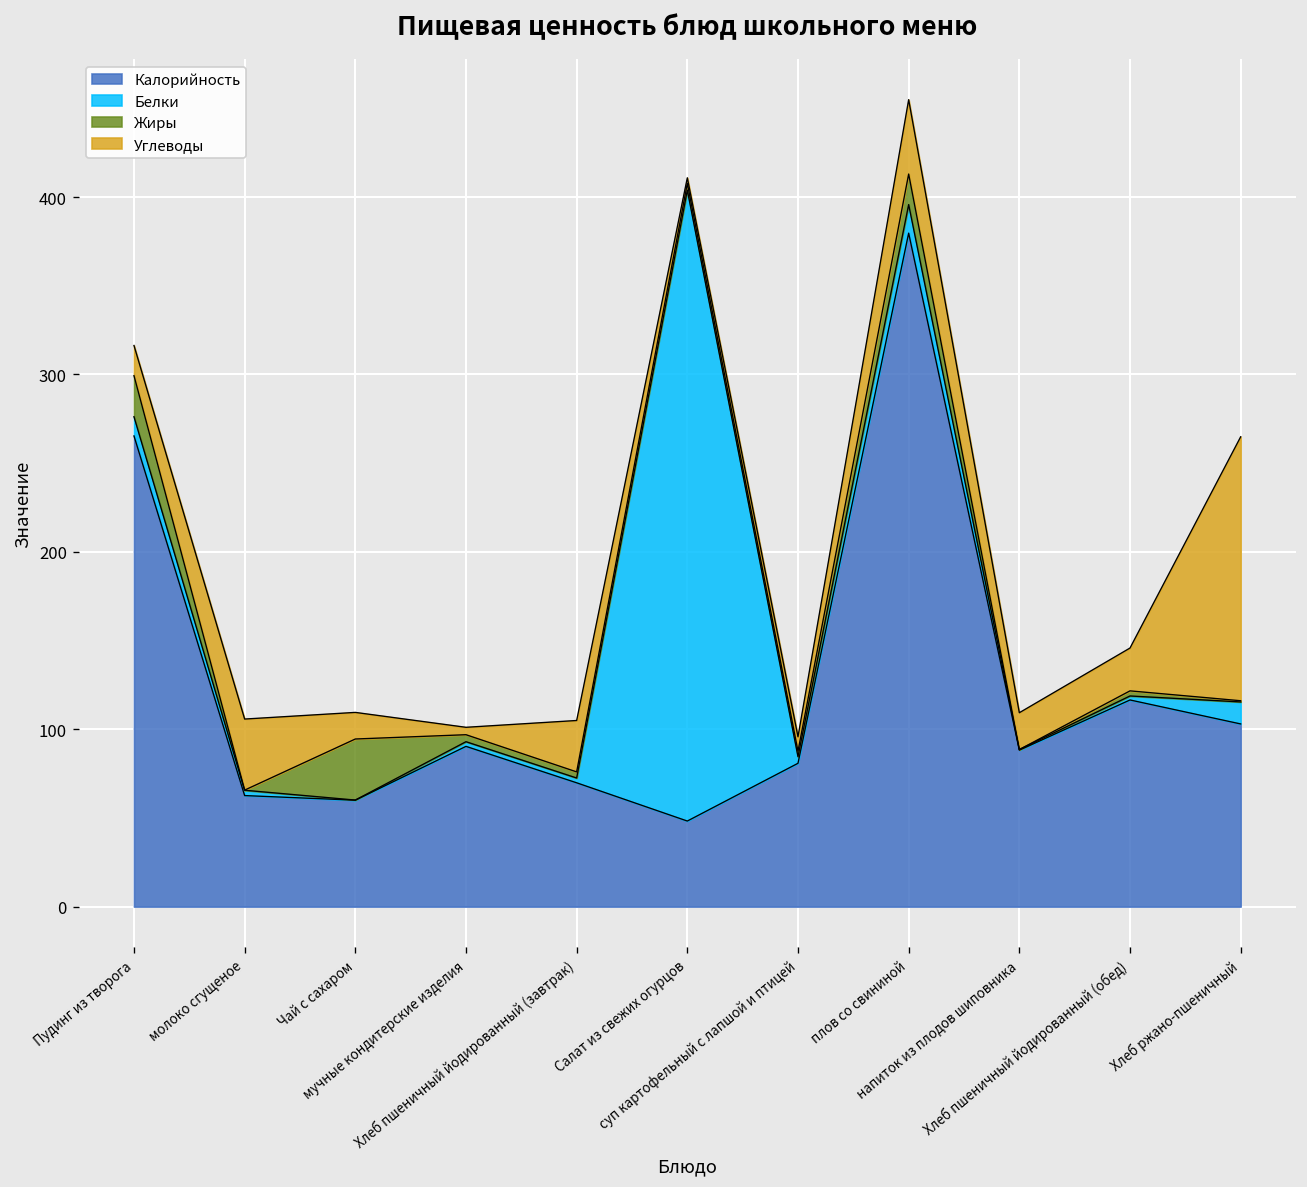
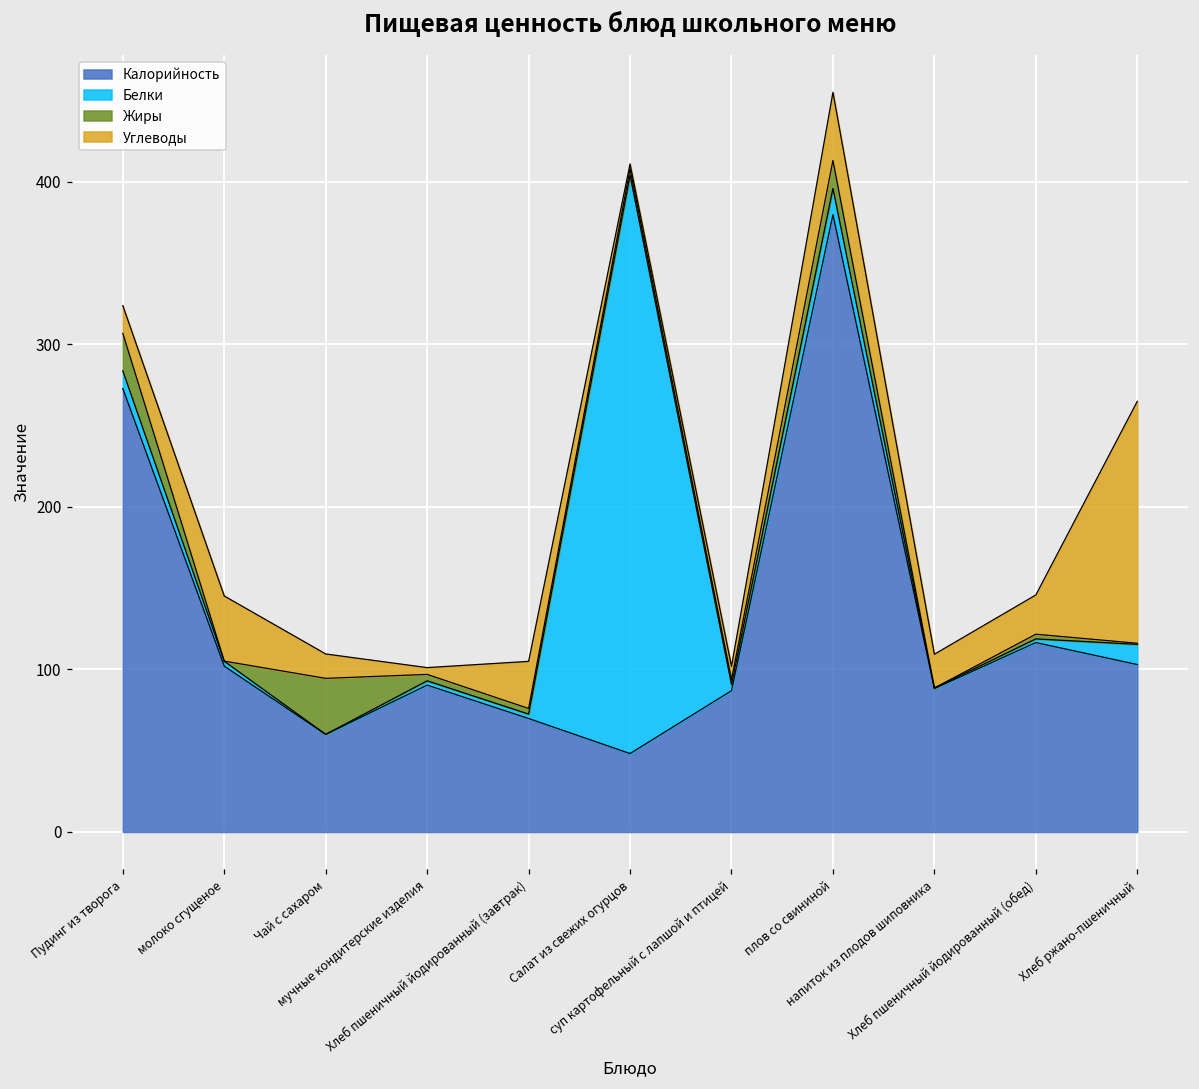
Калорийность, Пудинг из творога: 265 -> 273
Калорийность, молоко сгущеное: 63 -> 102
Калорийность, суп картофельный с лапшой и птицей: 81 -> 87
